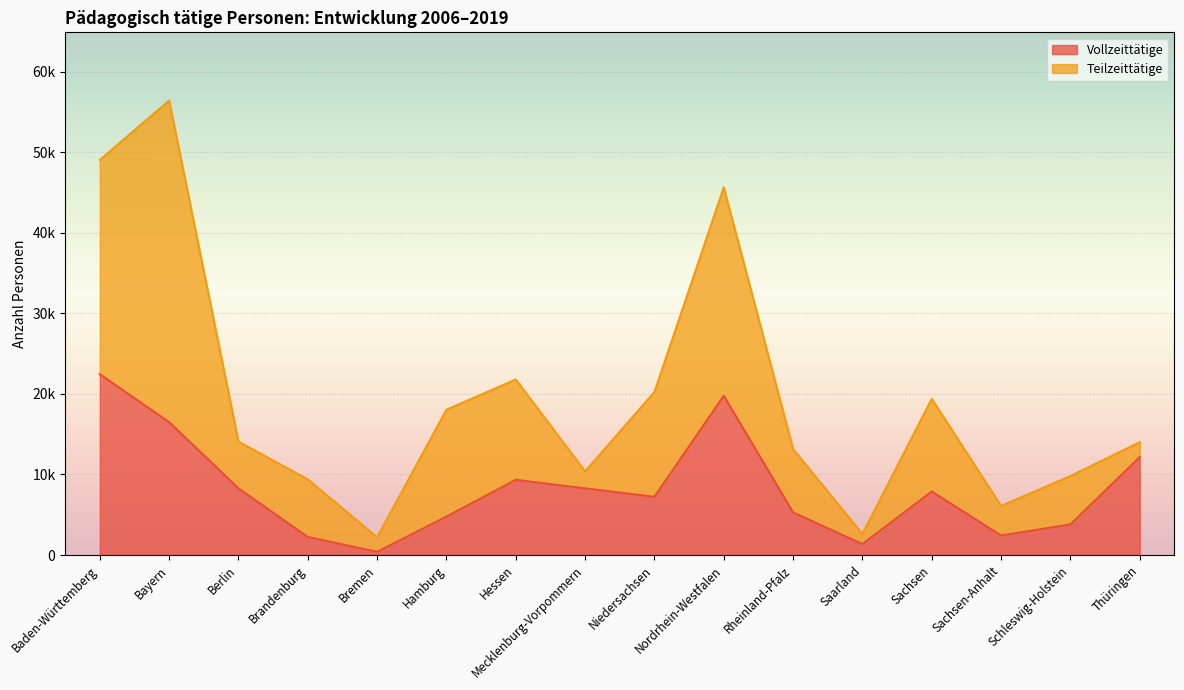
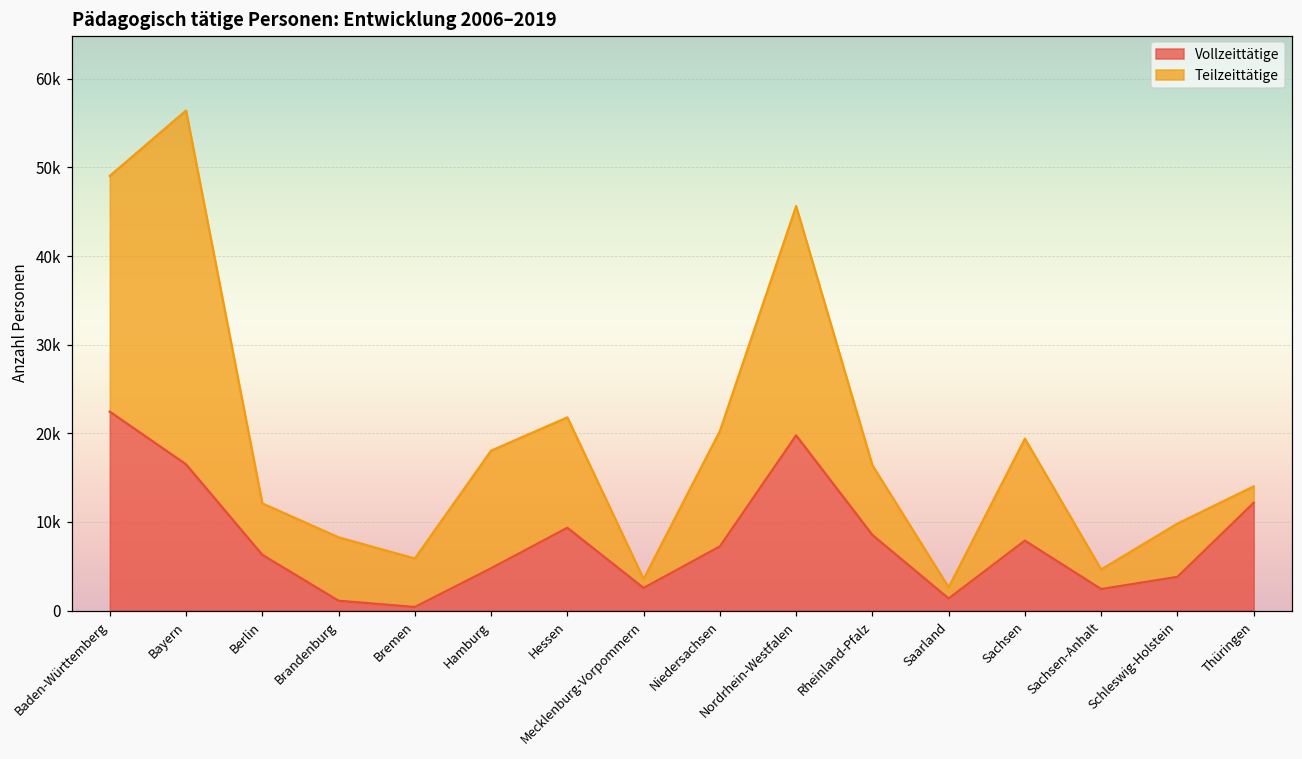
Vollzeittätige, Berlin: 8000 -> 6000
Vollzeittätige, Brandenburg: 2000 -> 1000
Teilzeittätige, Bremen: 2000 -> 5000
Vollzeittätige, Mecklenburg-Vorpommern: 8000 -> 3000
Teilzeittätige, Mecklenburg-Vorpommern: 2000 -> 1000
Vollzeittätige, Rheinland-Pfalz: 5000 -> 9000
Teilzeittätige, Sachsen-Anhalt: 4000 -> 2000
